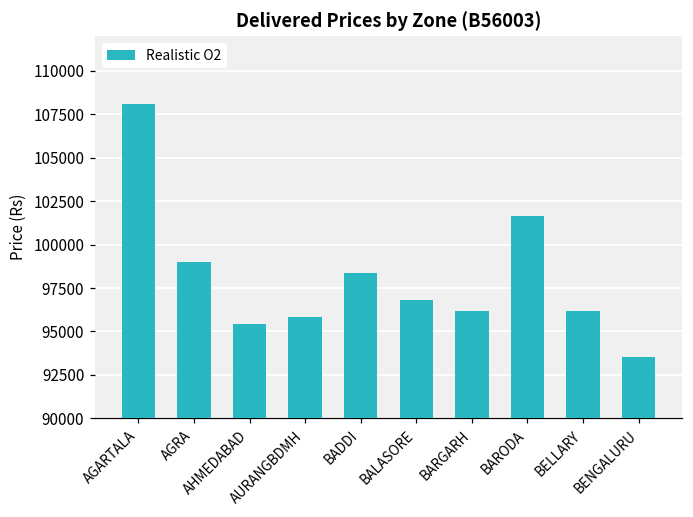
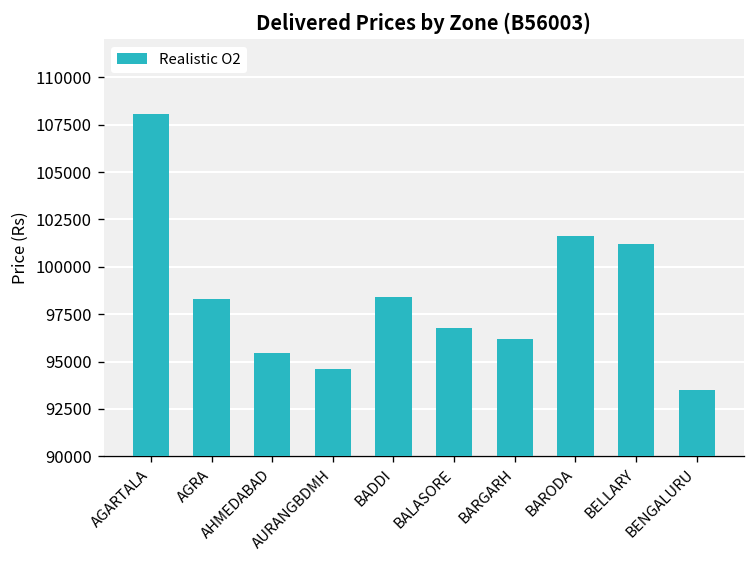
AGRA: 99000 -> 98300
AURANGBDMH: 95800 -> 94600
BELLARY: 96200 -> 101200
